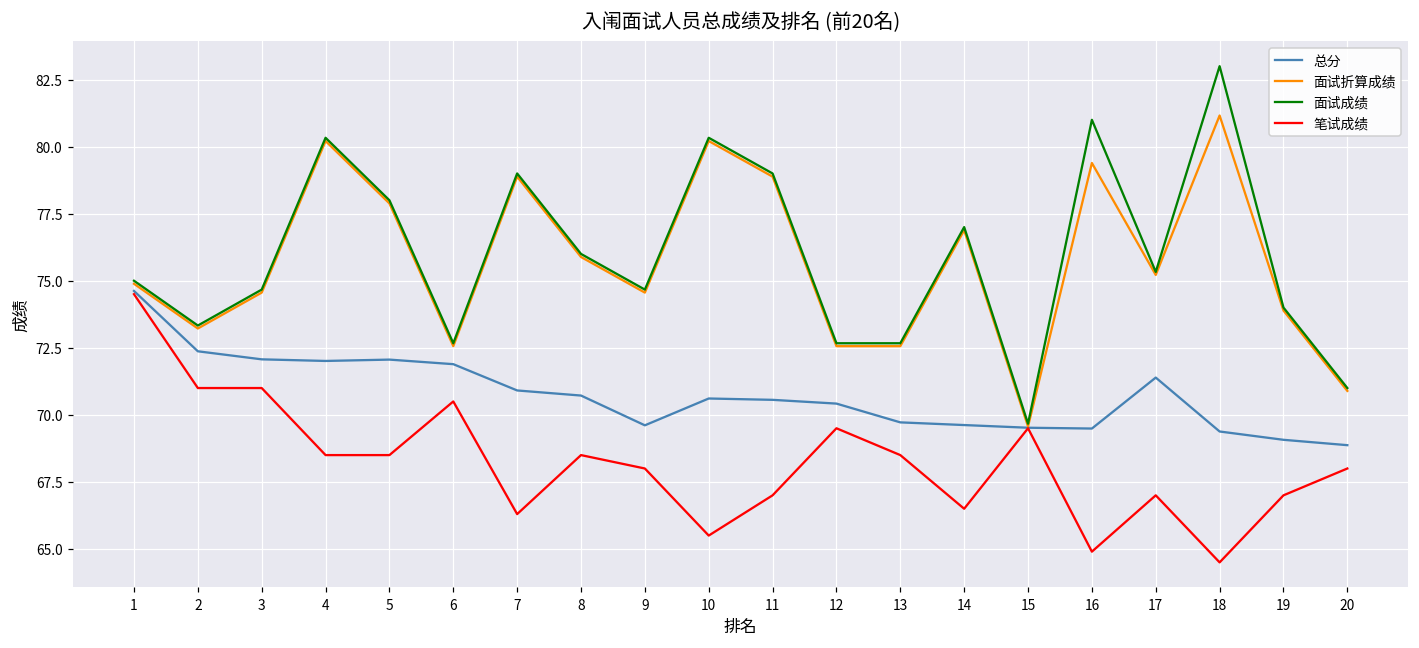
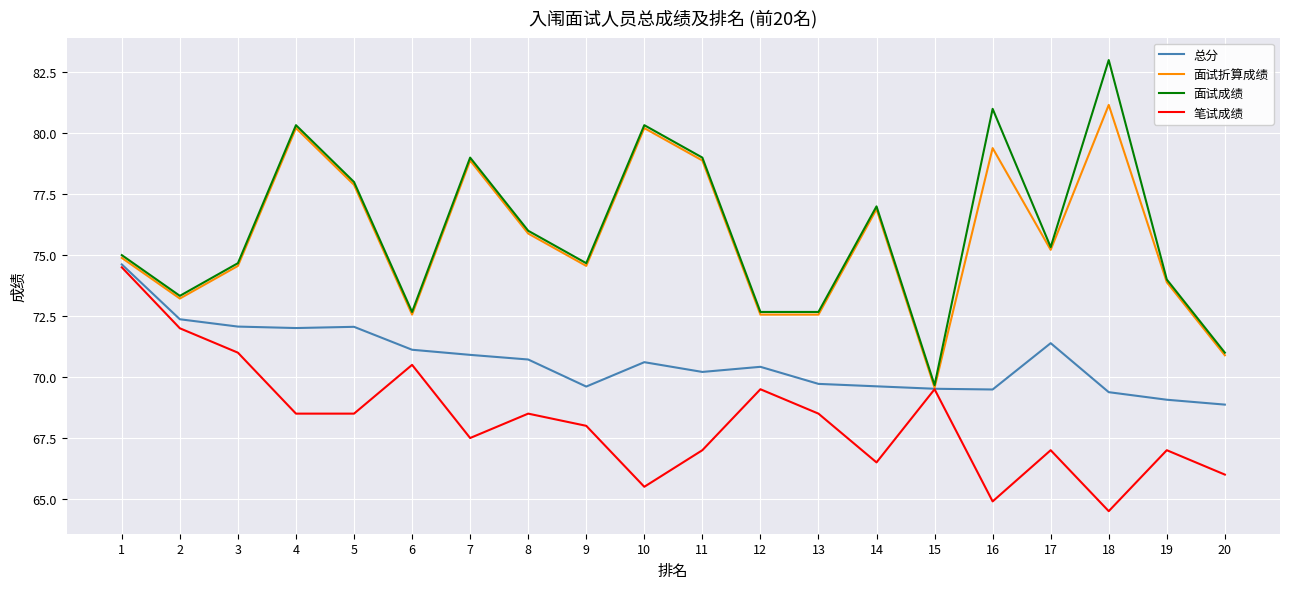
笔试成绩, 2: 71 -> 72
总分, 6: 71.9 -> 71.1
笔试成绩, 7: 66.3 -> 67.5
总分, 11: 70.6 -> 70.2
笔试成绩, 20: 68 -> 66
